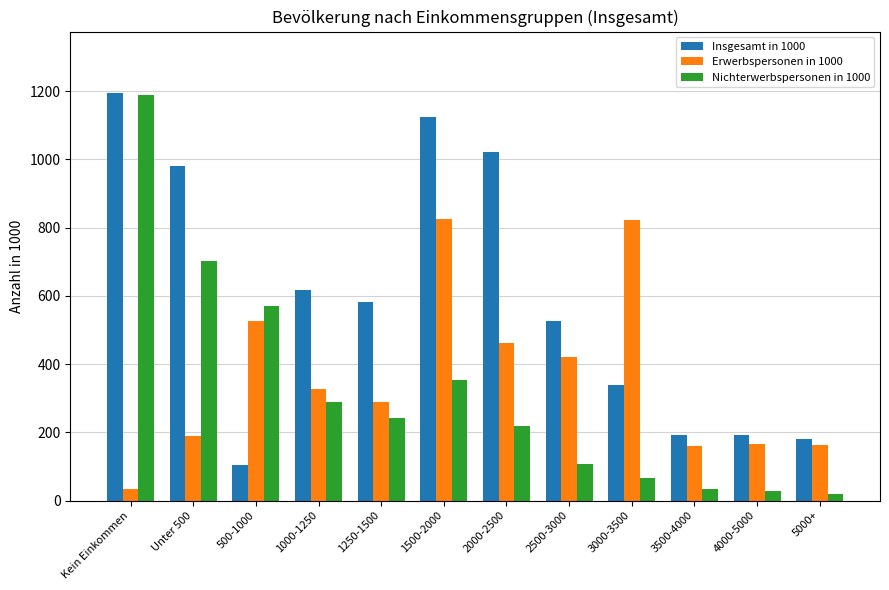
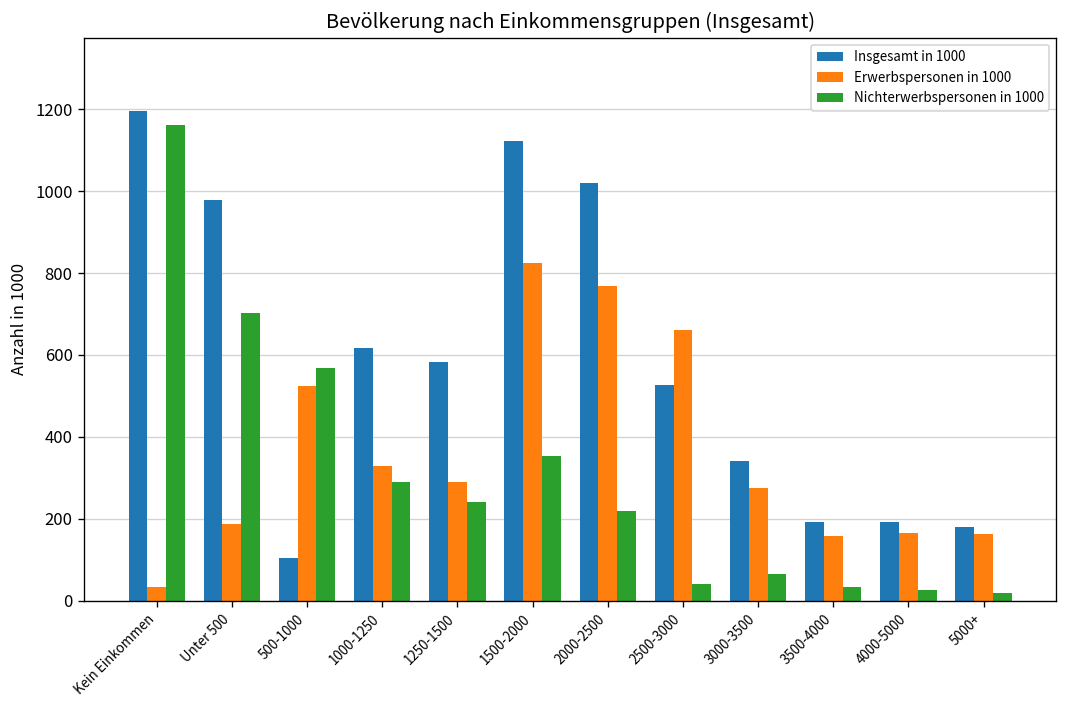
Nichterwerbspersonen in 1000, Kein Einkommen: 1190 -> 1160
Erwerbspersonen in 1000, 2000-2500: 460 -> 770
Erwerbspersonen in 1000, 2500-3000: 420 -> 660
Nichterwerbspersonen in 1000, 2500-3000: 110 -> 40
Erwerbspersonen in 1000, 3000-3500: 820 -> 280
